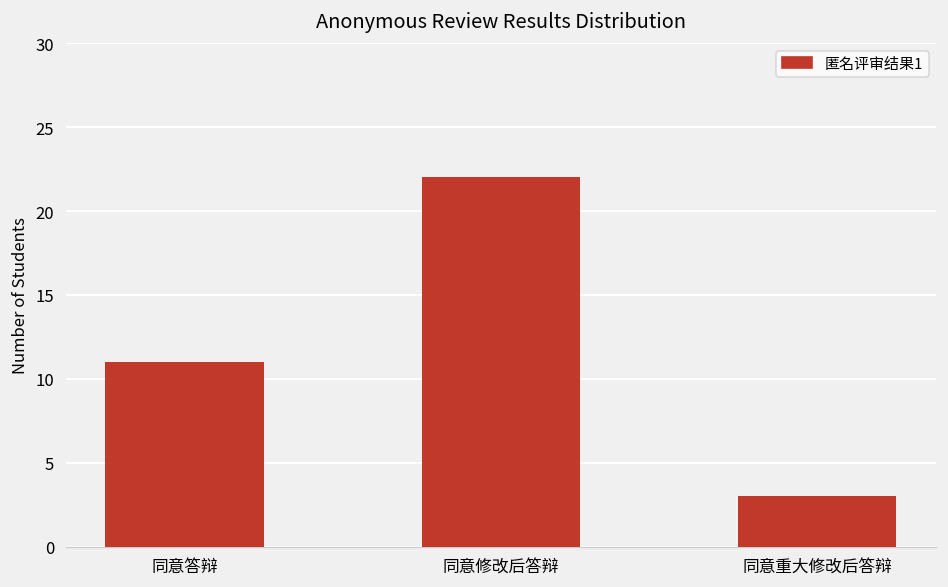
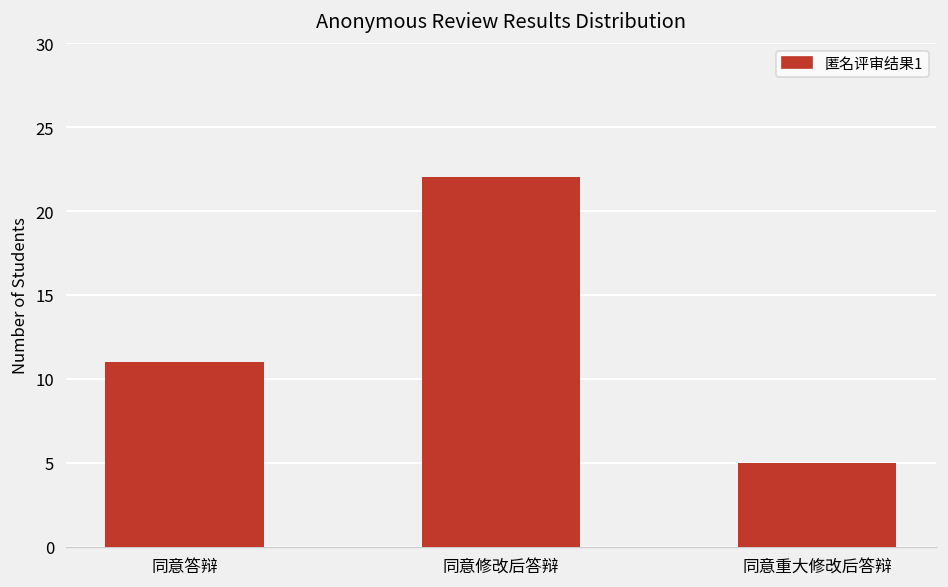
同意重大修改后答辩: 3 -> 5
